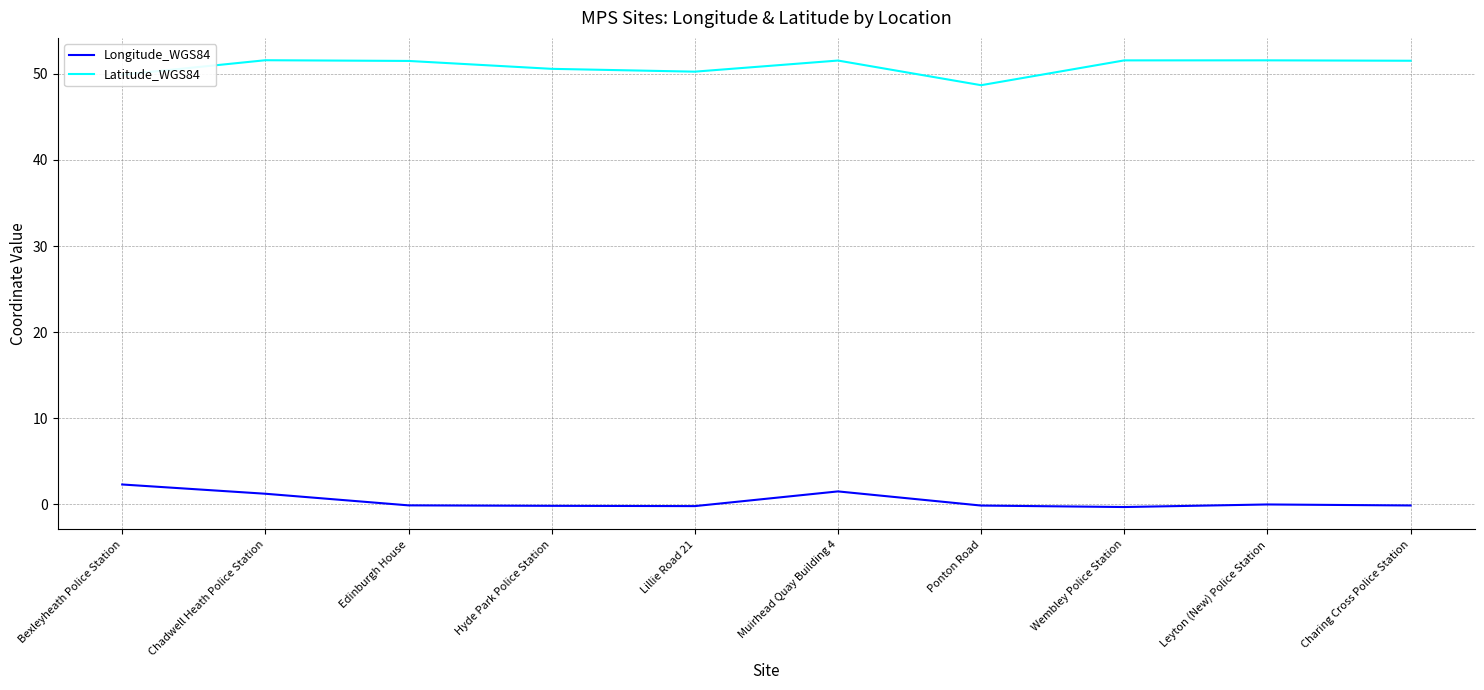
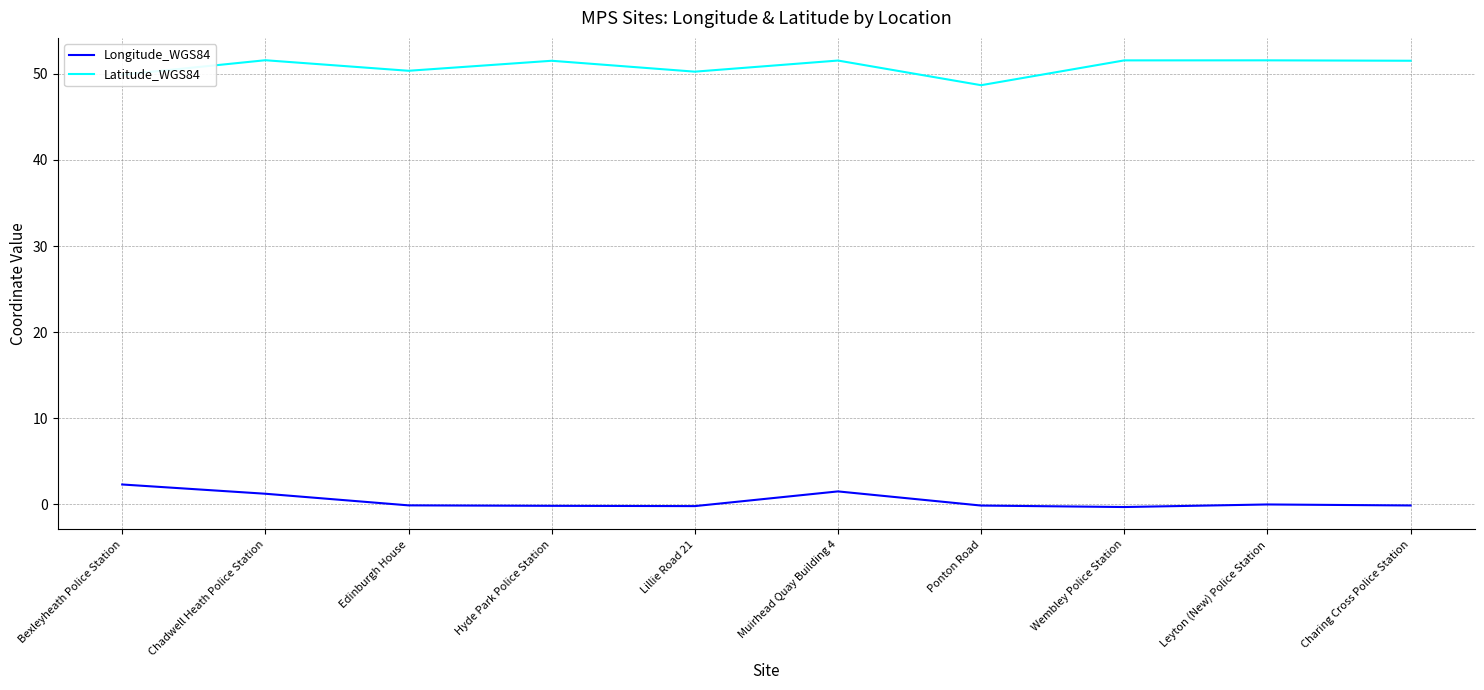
Latitude_WGS84, Edinburgh House: 51 -> 50
Latitude_WGS84, Hyde Park Police Station: 51 -> 52
